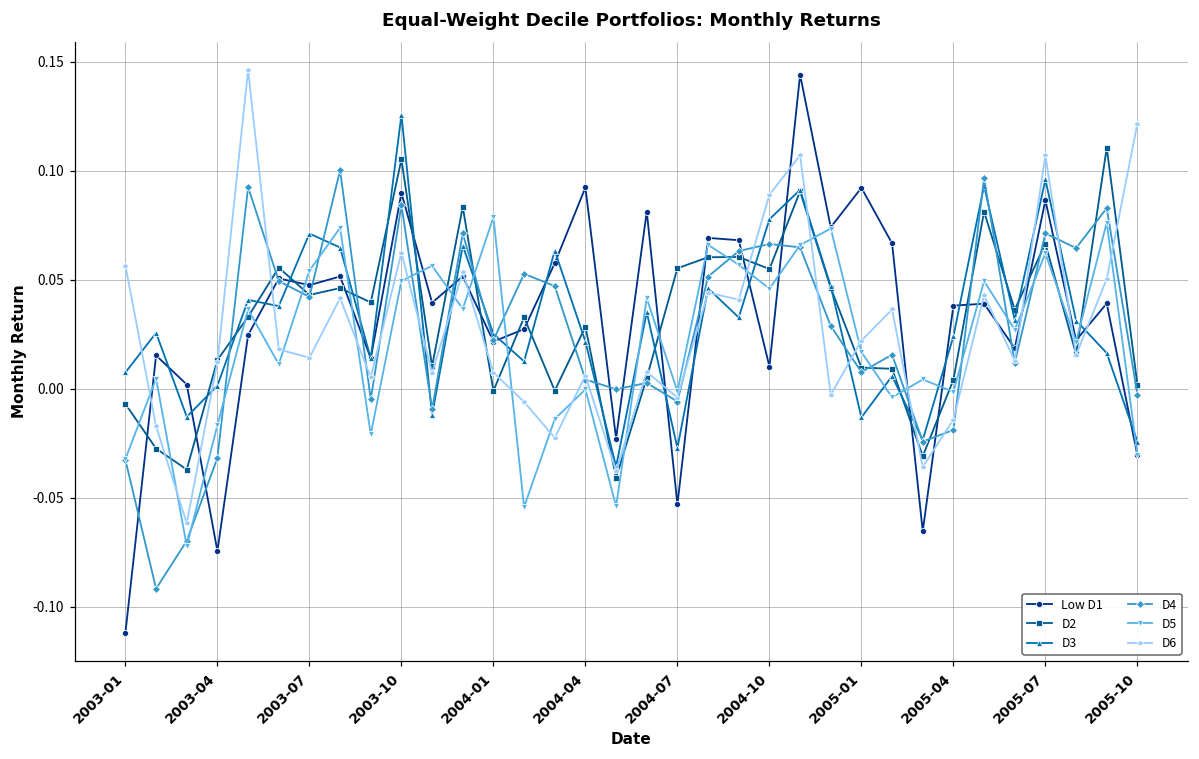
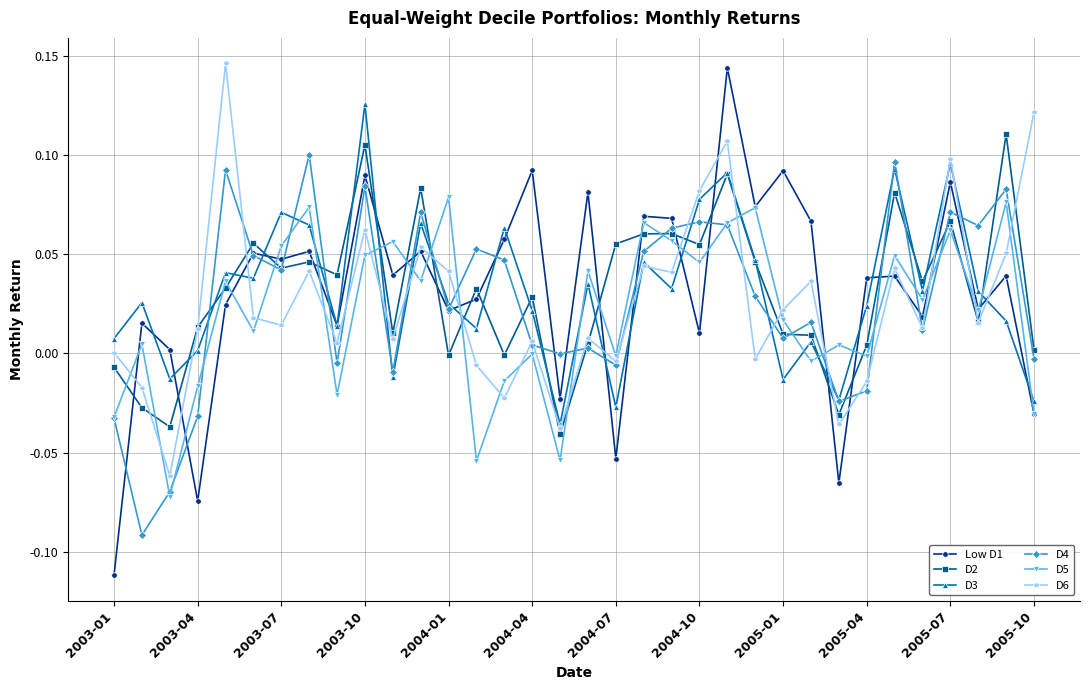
D6, 2003-01: 0.056 -> 0.000
D6, 2004-01: 0.007 -> 0.041
D6, 2004-10: 0.089 -> 0.082
D6, 2005-07: 0.107 -> 0.098
